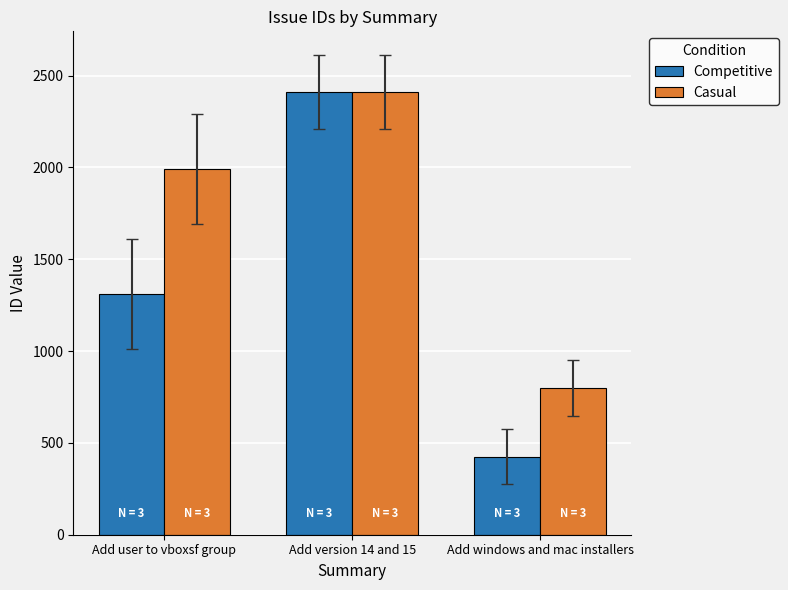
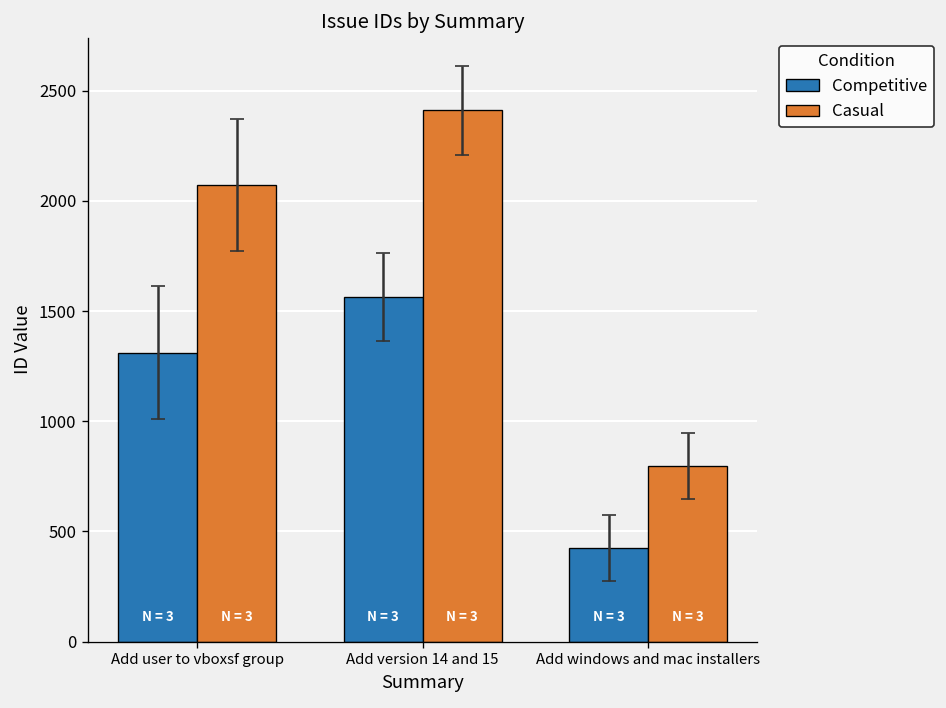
Casual, Add user to vboxsf group: 1990 -> 2070
Competitive, Add version 14 and 15: 2410 -> 1560
